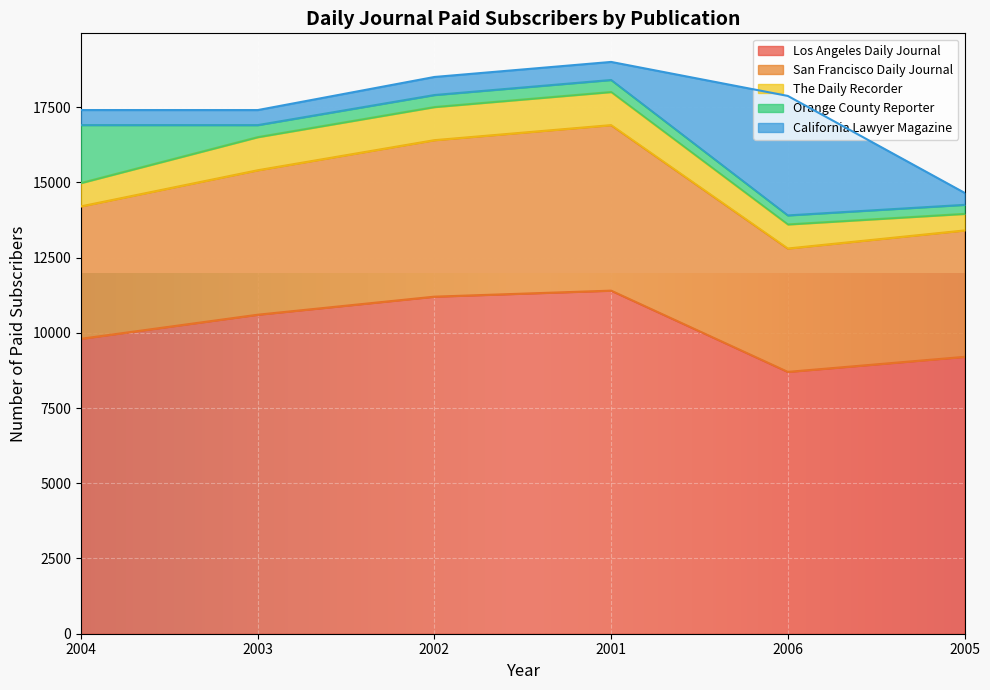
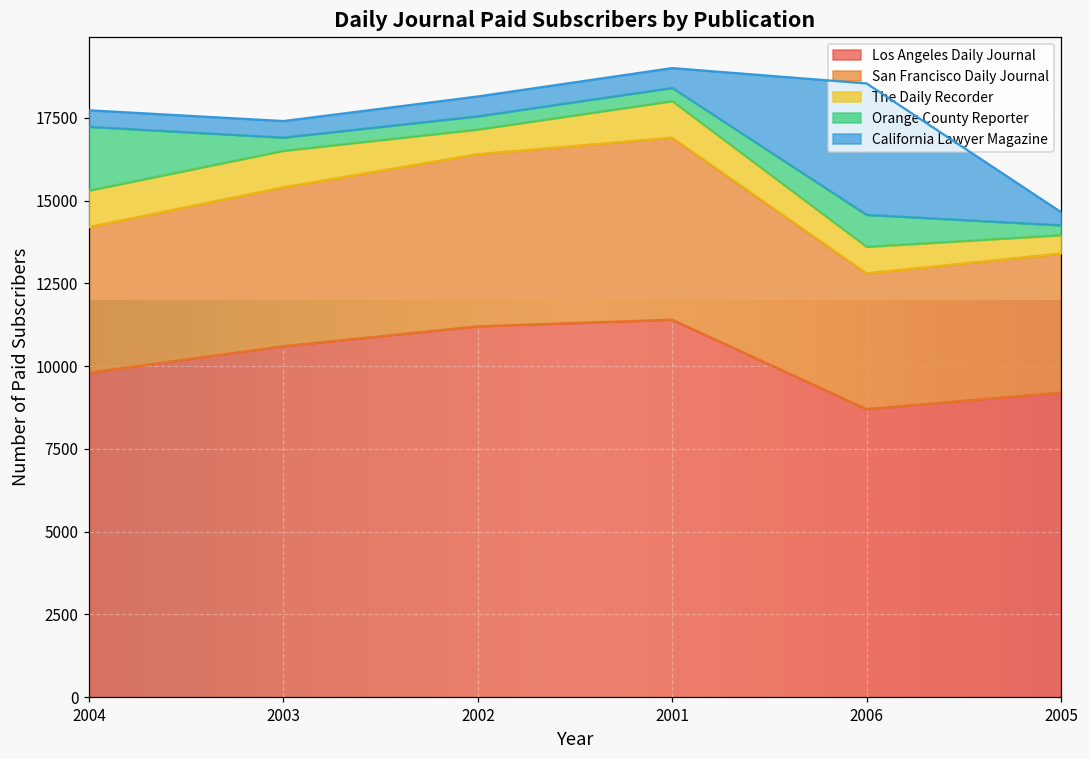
The Daily Recorder, 2004: 800 -> 1100
The Daily Recorder, 2002: 1100 -> 700
Orange County Reporter, 2006: 300 -> 1000
